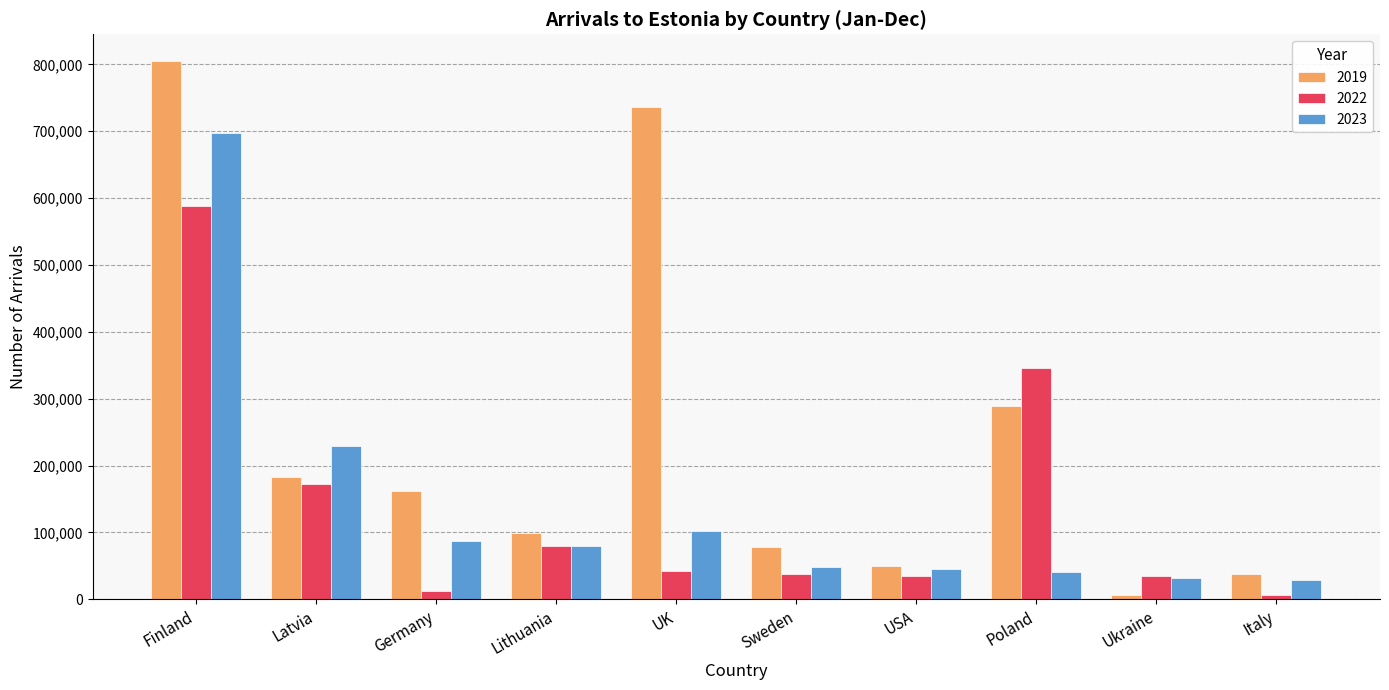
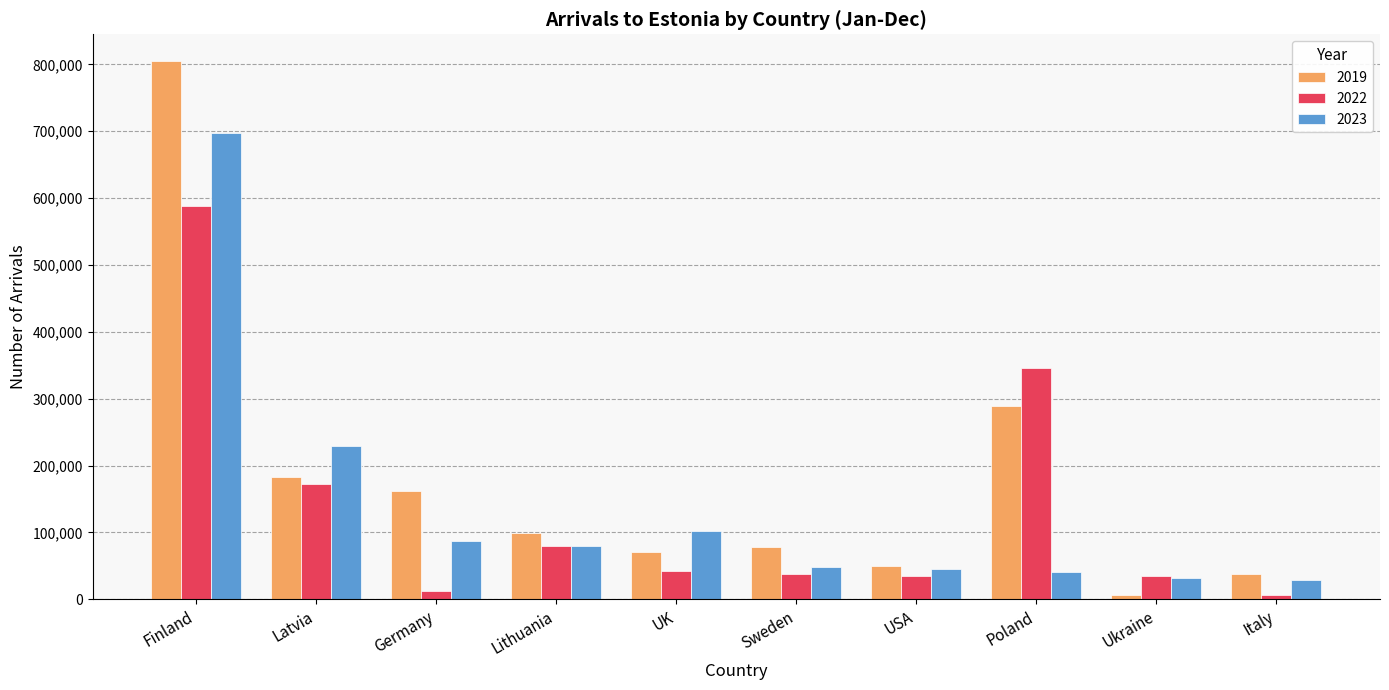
2019, UK: 740,000 -> 70,000
